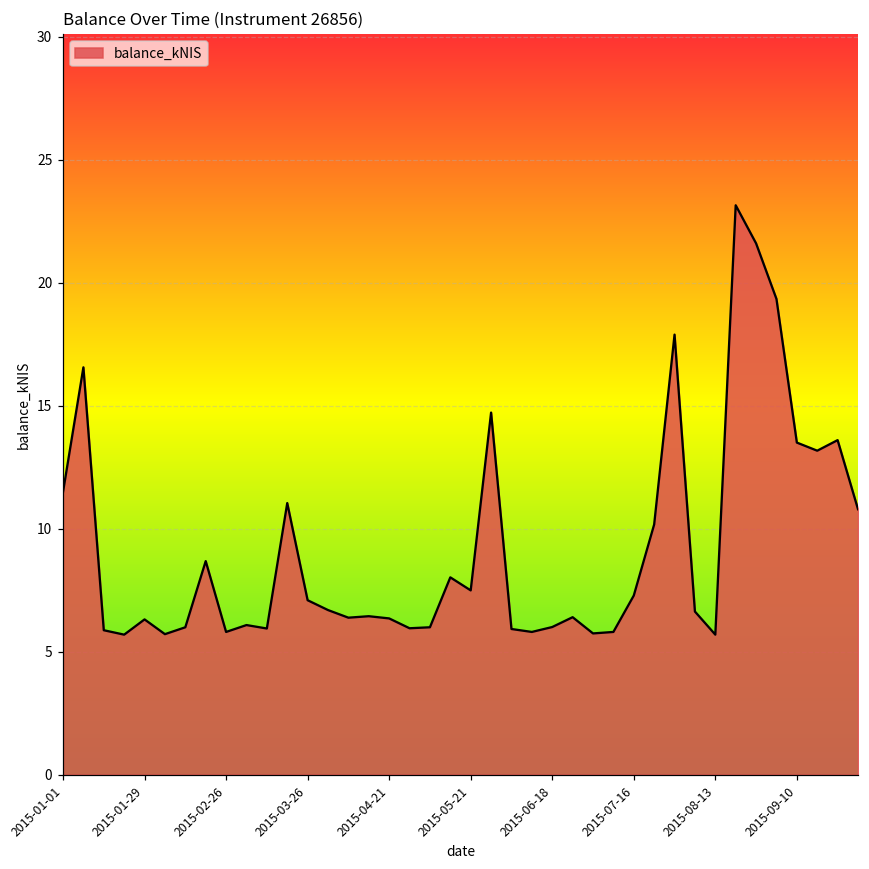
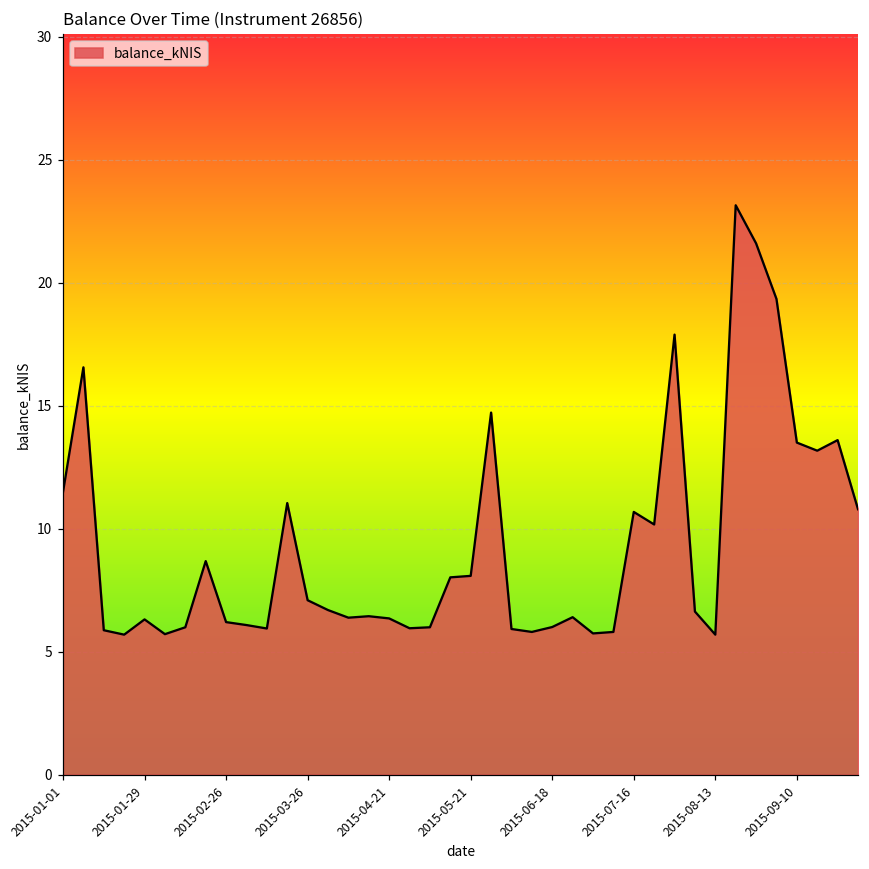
2015-02-26: 5.8 -> 6.2
2015-05-21: 7.5 -> 8.1
2015-07-16: 7.3 -> 10.7
